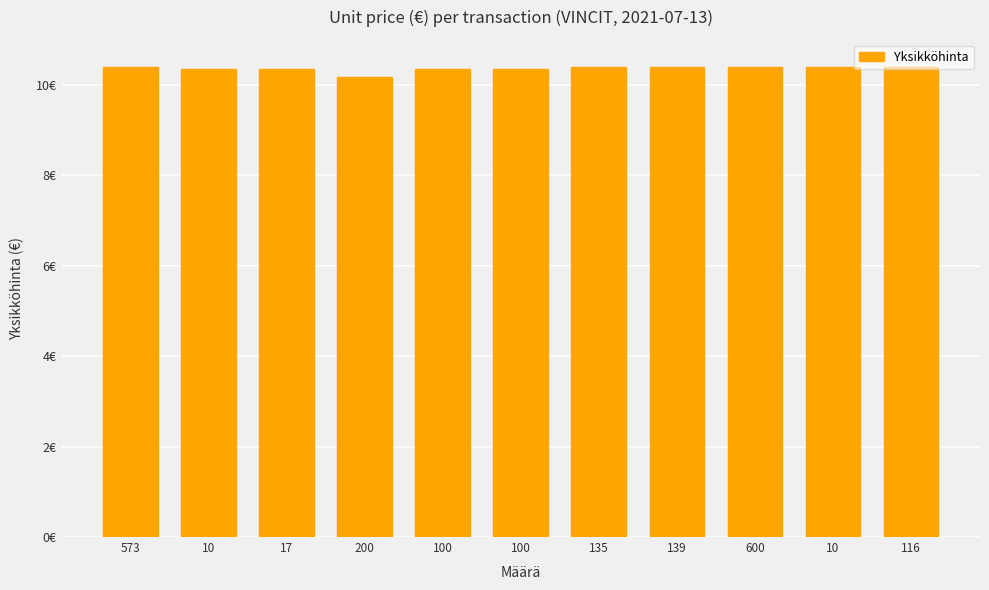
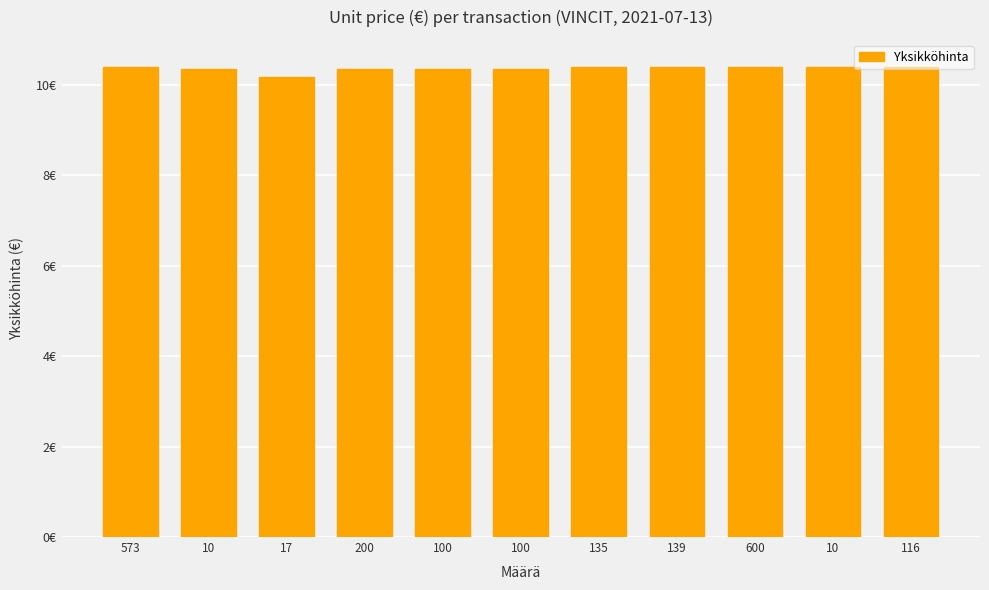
17: 10.4€ -> 10.2€
200: 10.2€ -> 10.4€
